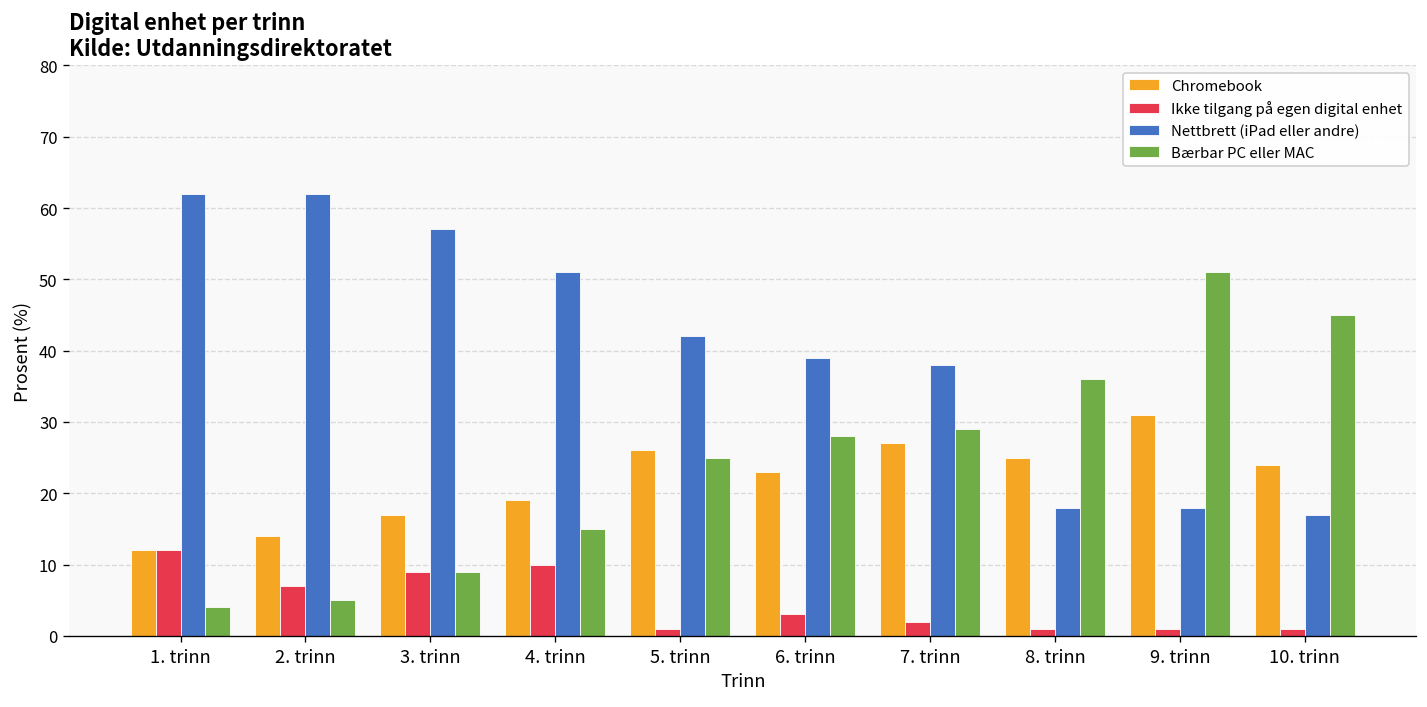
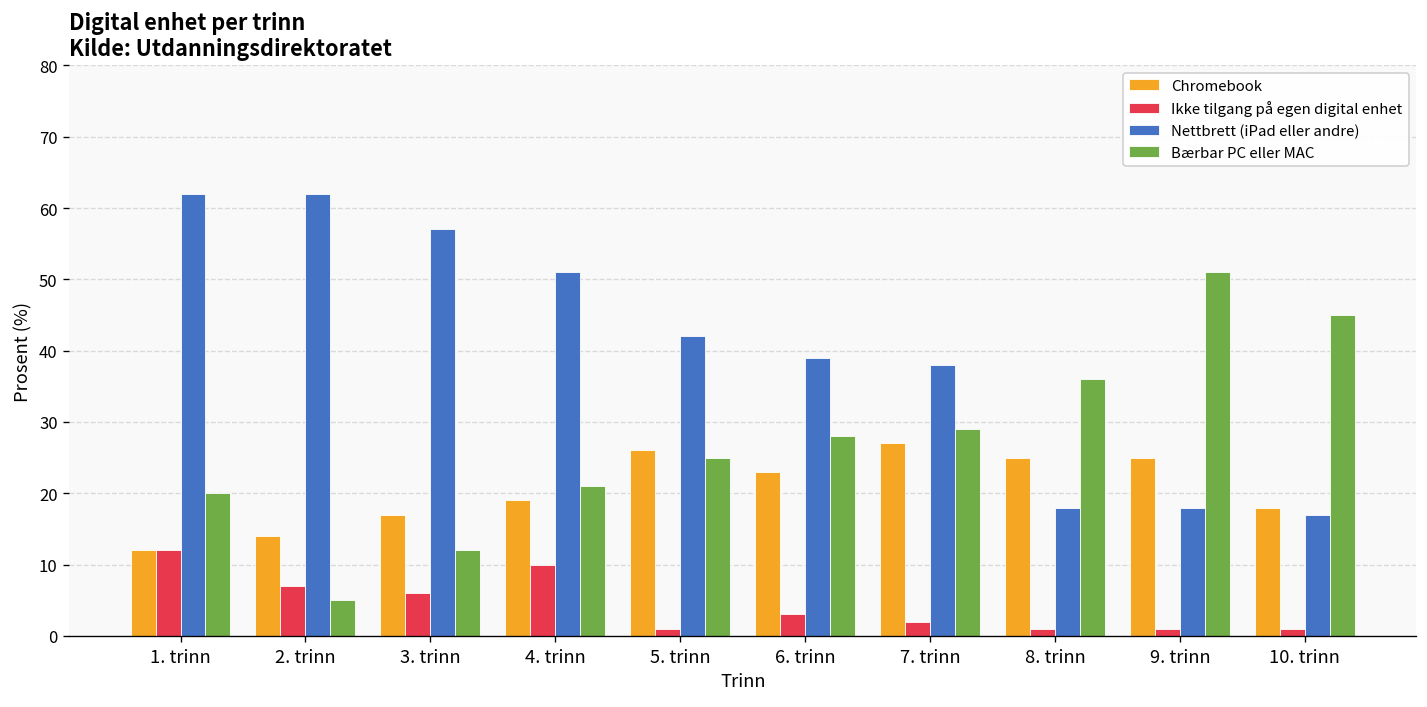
Bærbar PC eller MAC, 1. trinn: 4 -> 20
Ikke tilgang på egen digital enhet, 3. trinn: 9 -> 6
Bærbar PC eller MAC, 3. trinn: 9 -> 12
Bærbar PC eller MAC, 4. trinn: 15 -> 21
Chromebook, 9. trinn: 31 -> 25
Chromebook, 10. trinn: 24 -> 18
